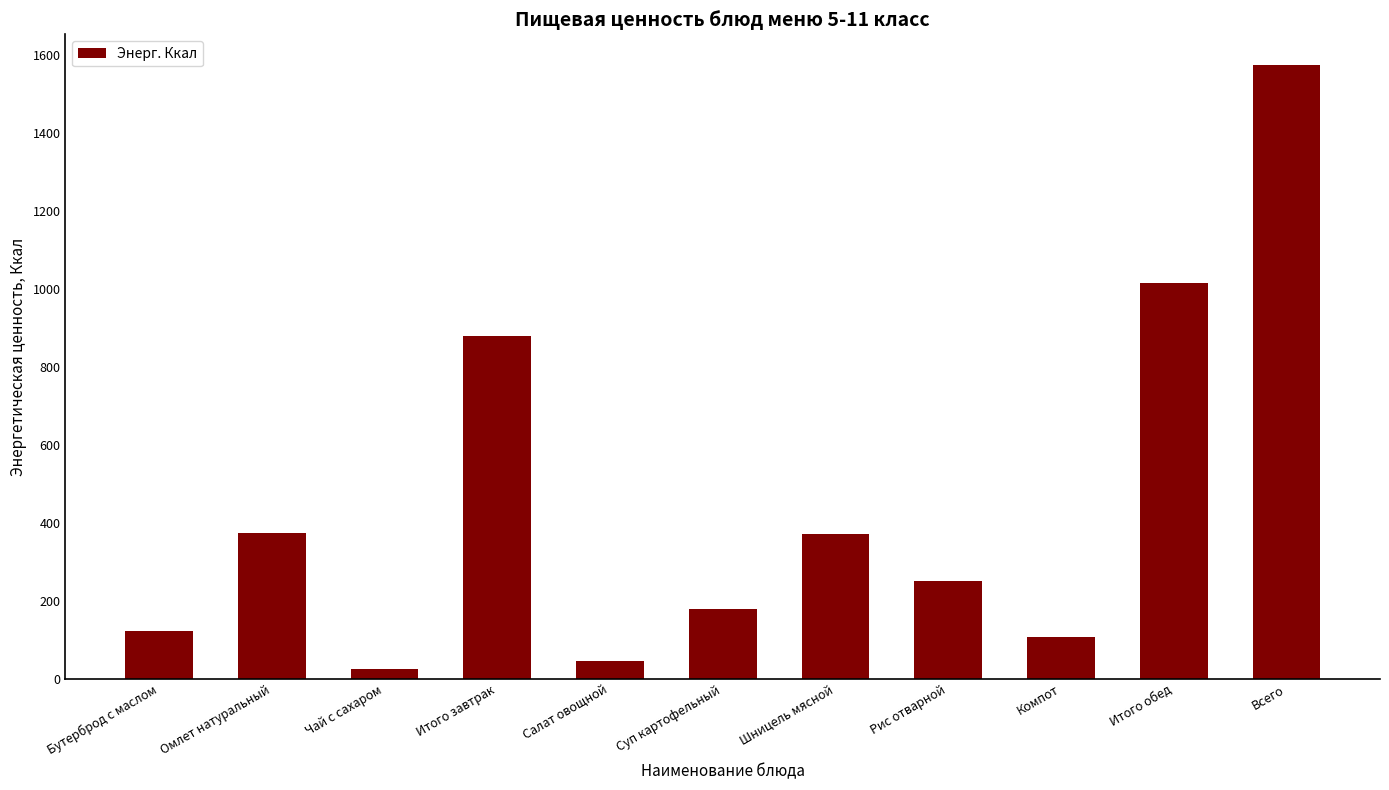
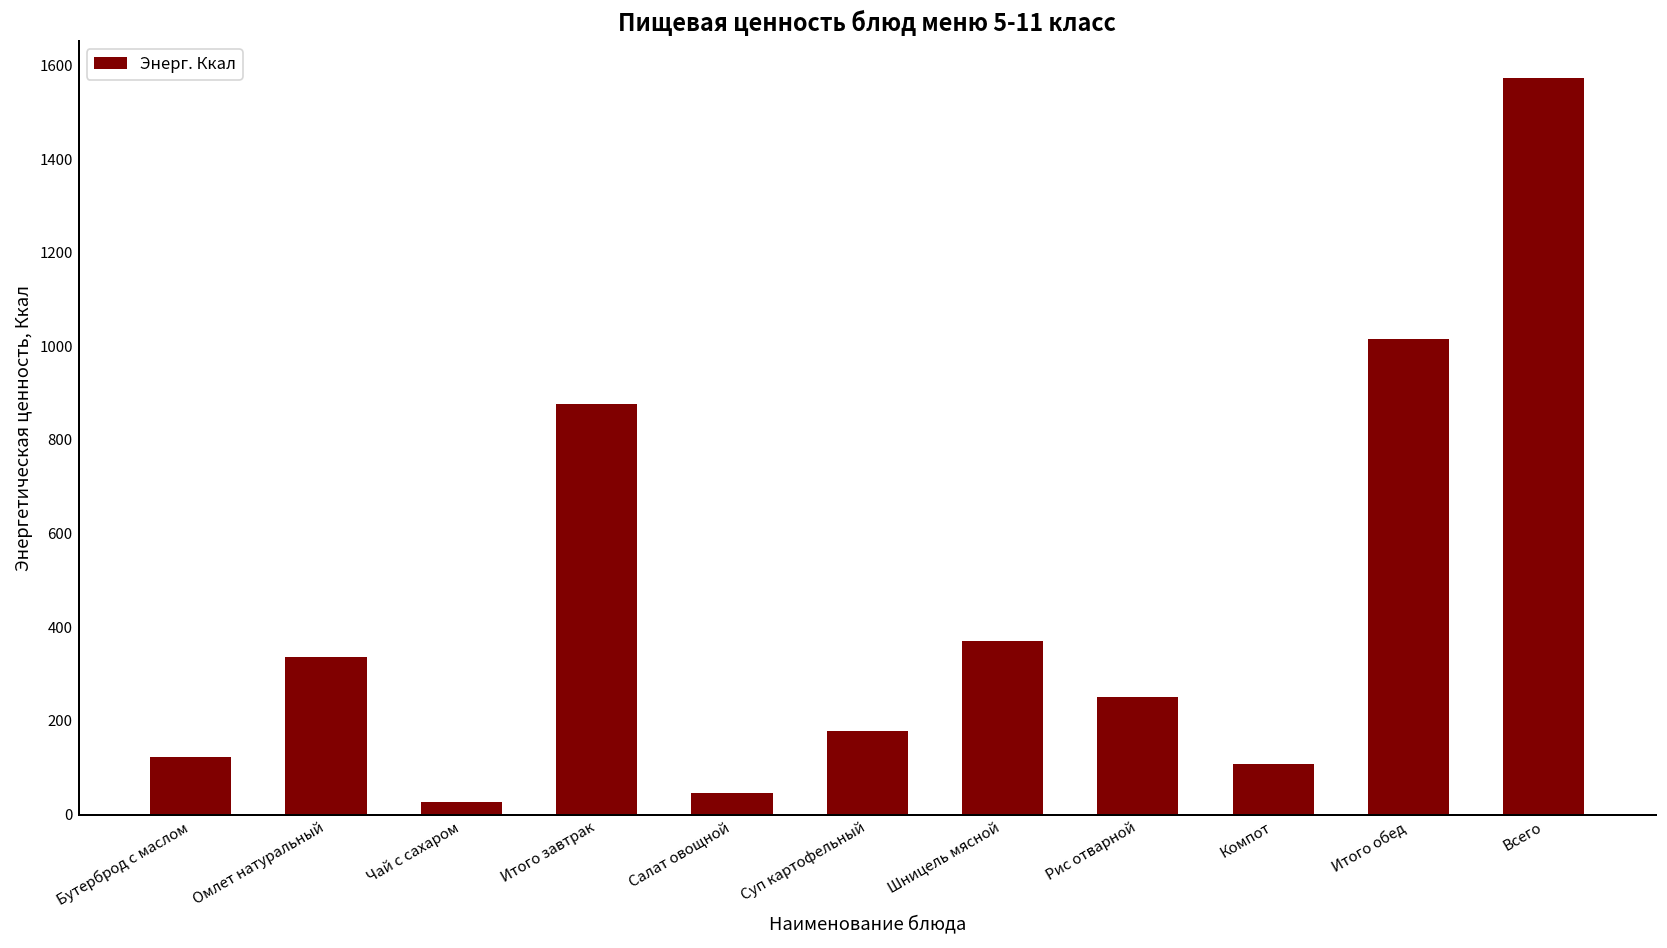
Омлет натуральный: 370 -> 340
